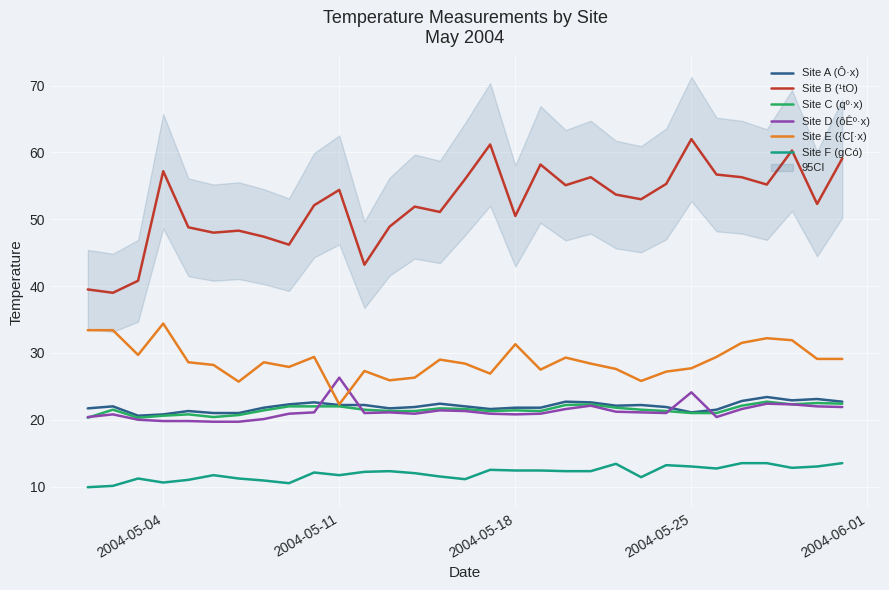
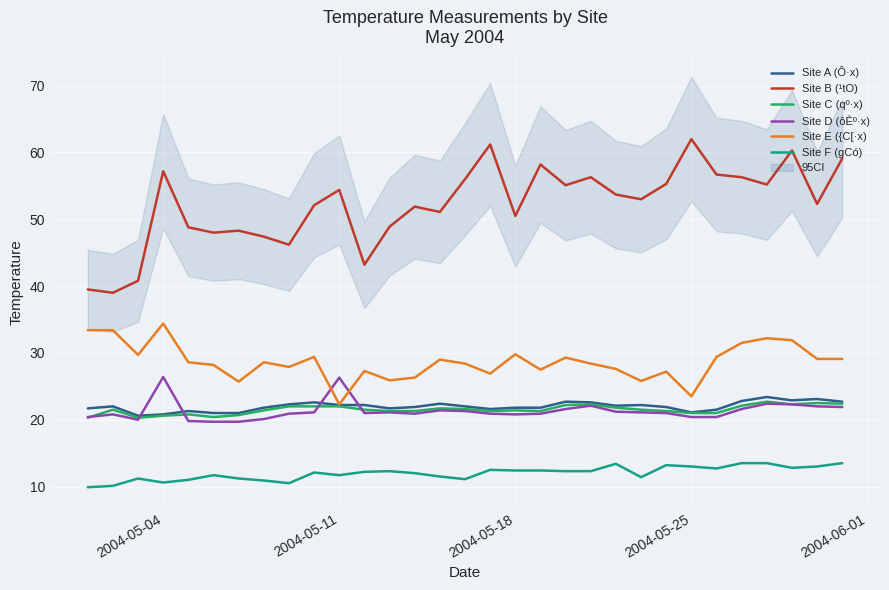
Site D (ôÊº·x), 2004-05-04: 20 -> 26
Site E ({C[·x), 2004-05-18: 31 -> 30
Site D (ôÊº·x), 2004-05-25: 24 -> 20
Site E ({C[·x), 2004-05-25: 28 -> 24
